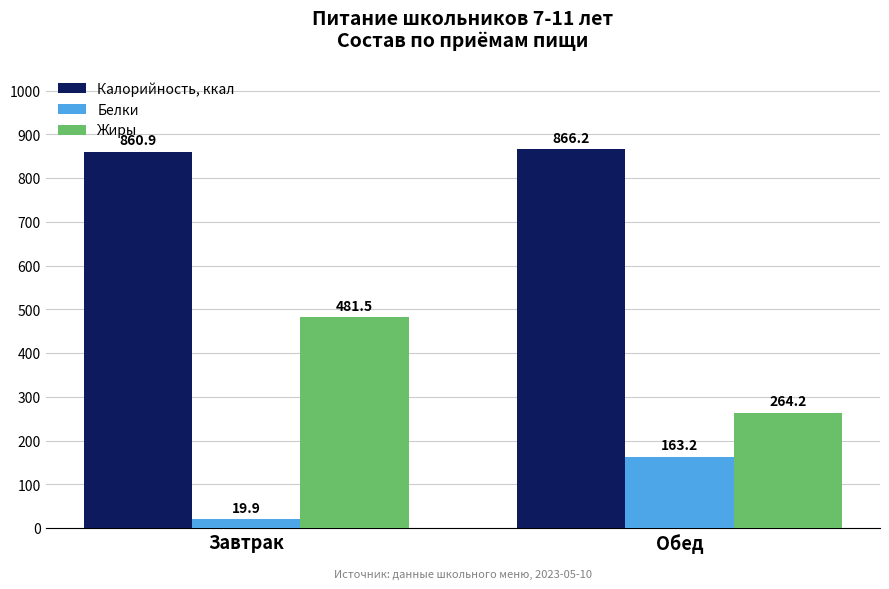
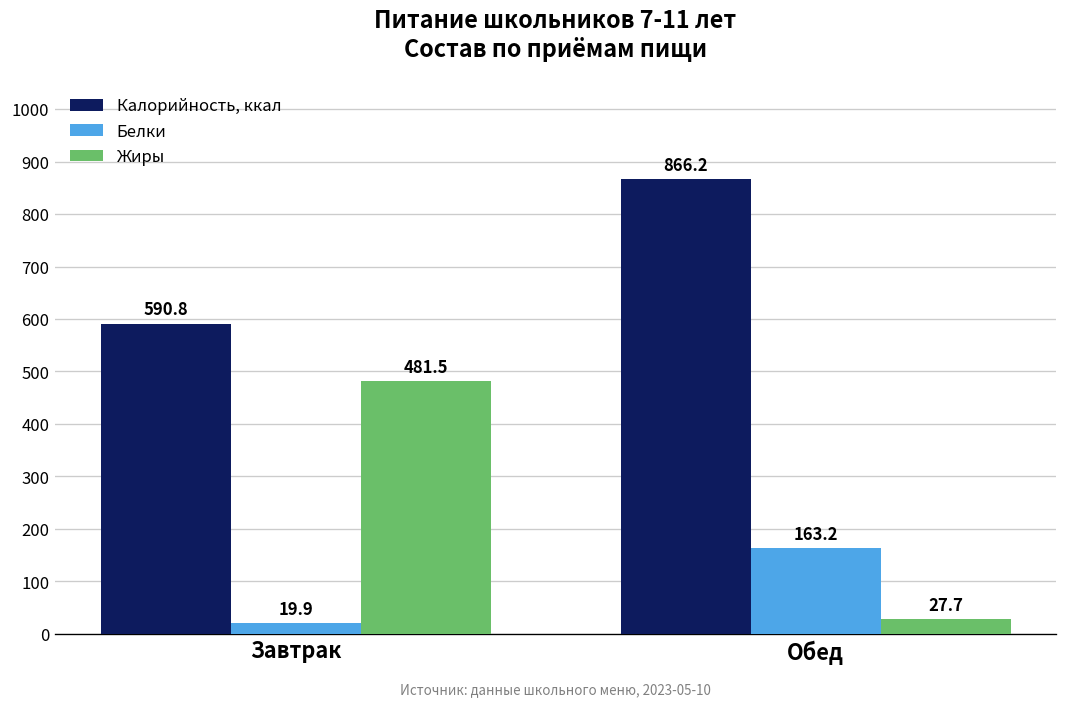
Калорийность, ккал, Завтрак: 860.9 -> 590.8
Жиры, Обед: 264.2 -> 27.7
